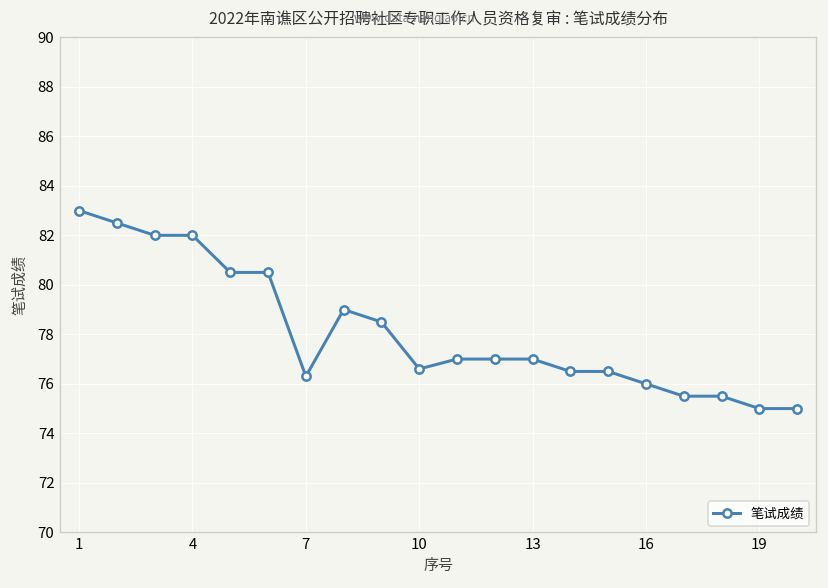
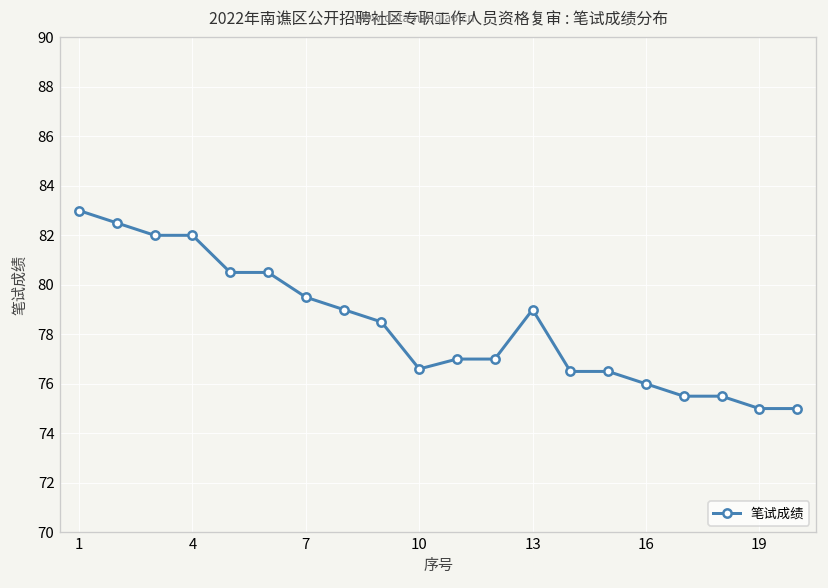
7: 76.3 -> 79.5
13: 77 -> 79
